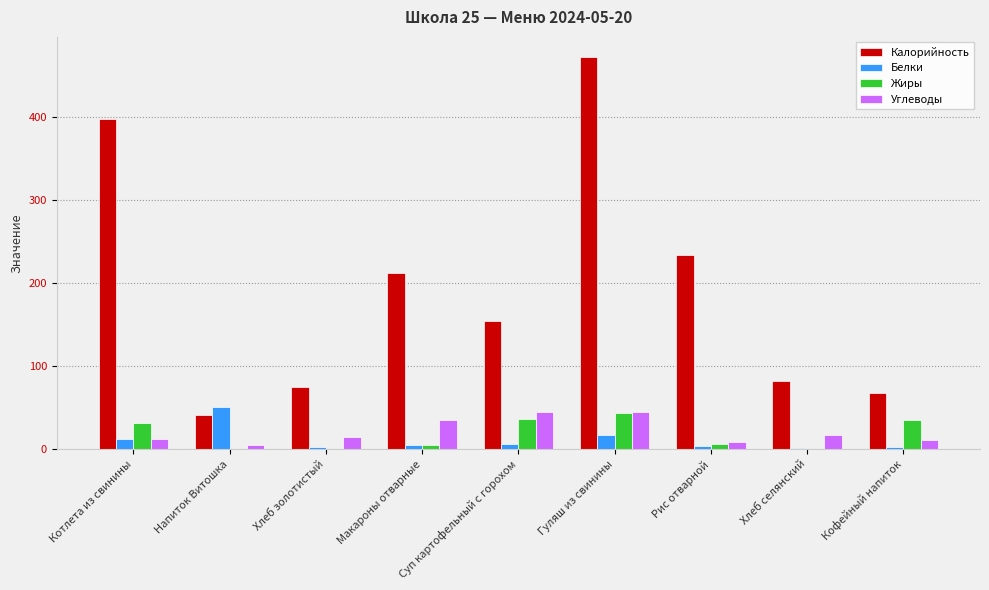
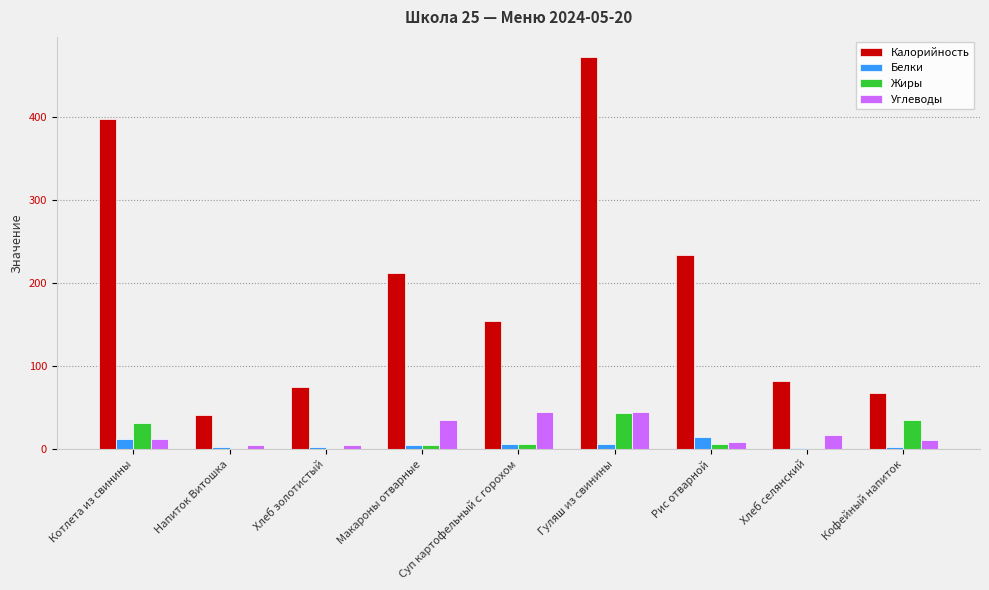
Белки, Напиток Витошка: 50 -> 0
Углеводы, Хлеб золотистый: 20 -> 10
Жиры, Суп картофельный с горохом: 40 -> 10
Белки, Гуляш из свинины: 20 -> 10
Белки, Рис отварной: 0 -> 10
